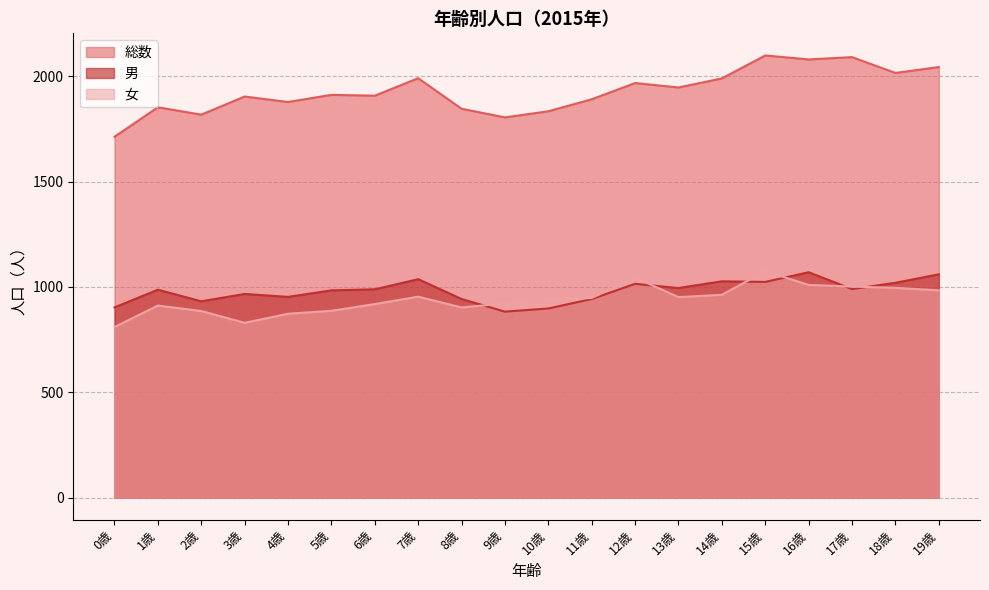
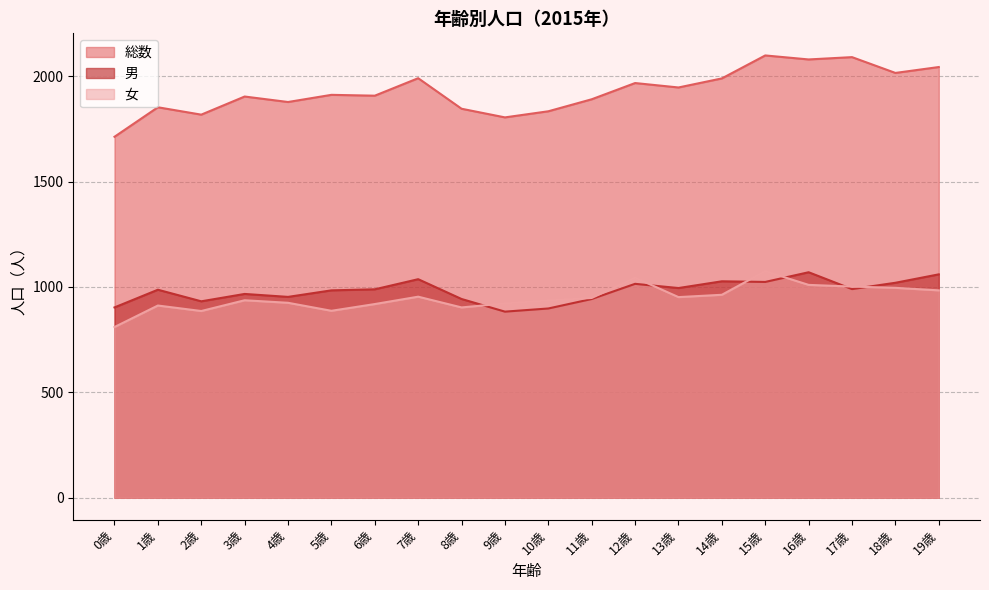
女, 3歳: 830 -> 940
女, 4歳: 870 -> 930
